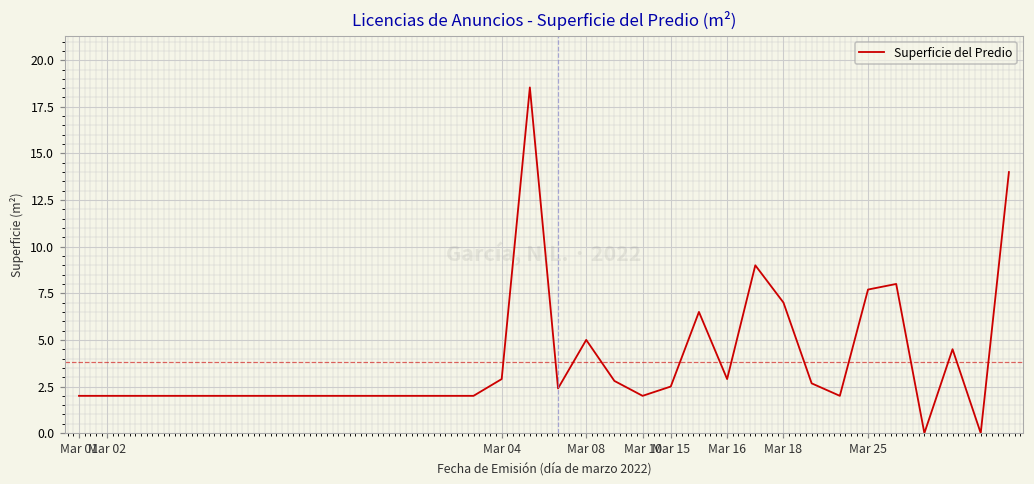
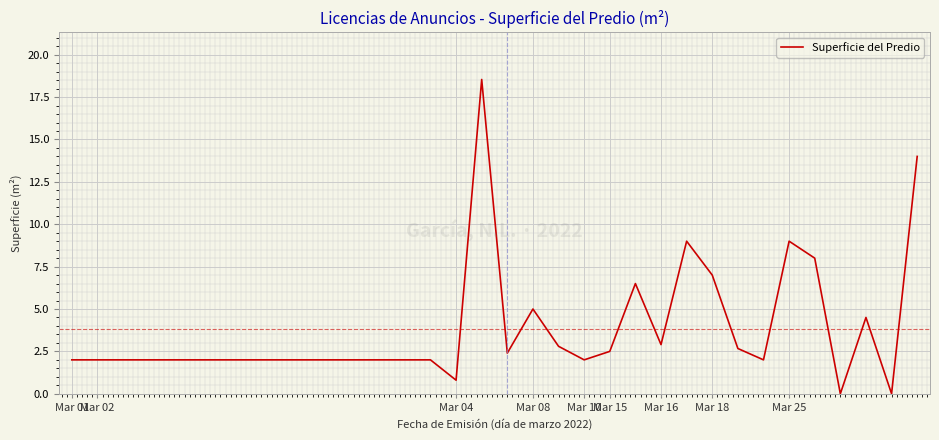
Mar 04: 2.9 -> 0.8
Mar 25: 7.7 -> 9.0
